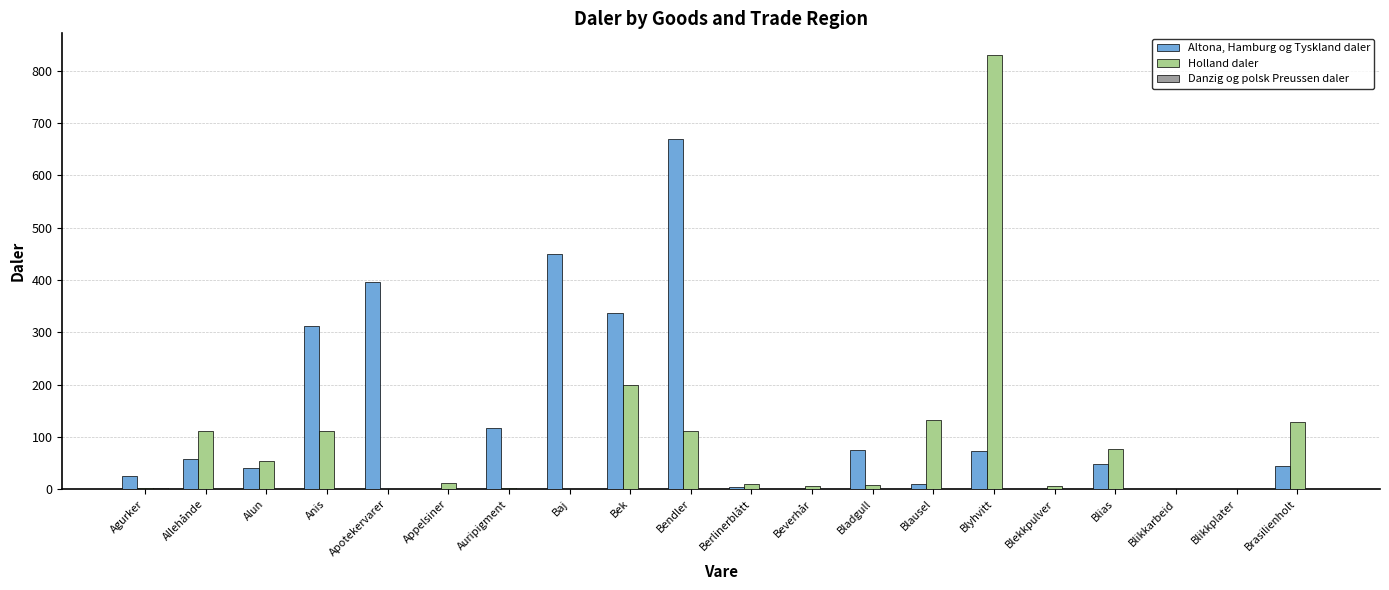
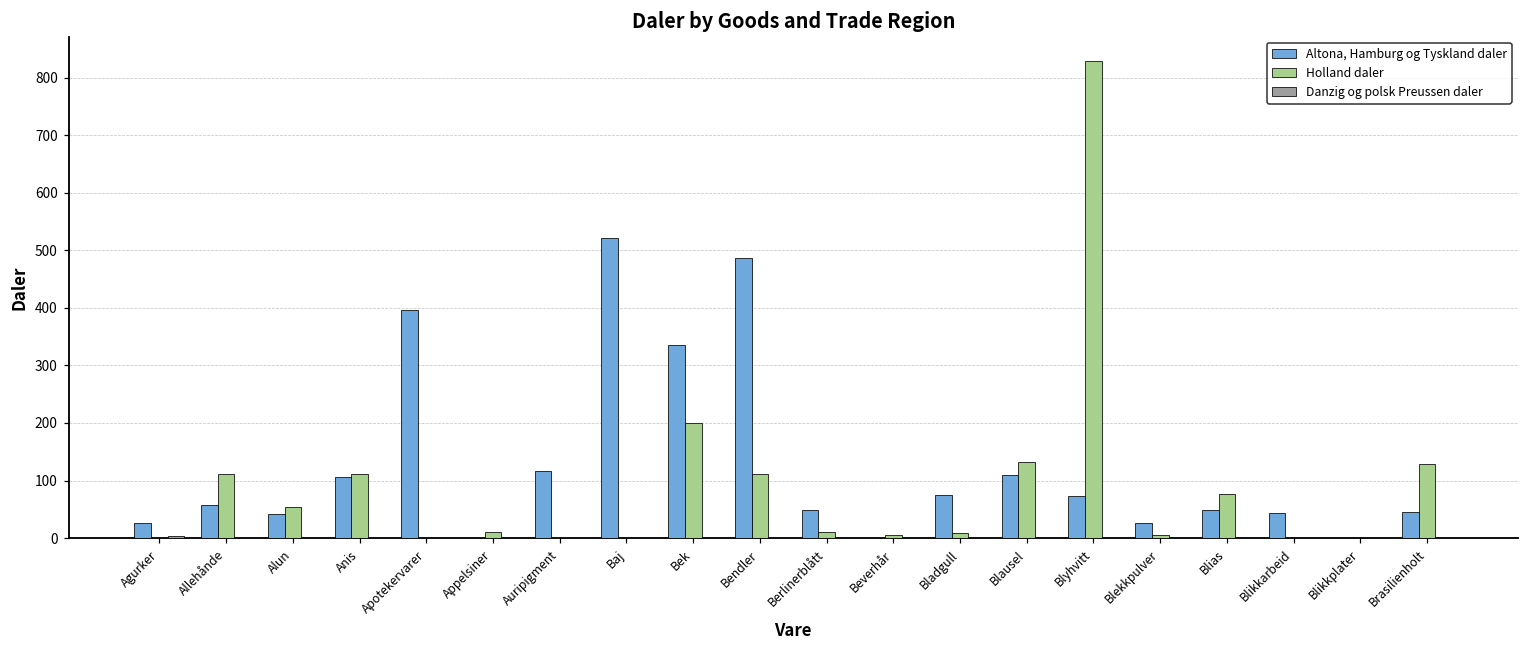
Altona, Hamburg og Tyskland daler, Anis: 310 -> 110
Altona, Hamburg og Tyskland daler, Baj: 450 -> 520
Altona, Hamburg og Tyskland daler, Bendler: 670 -> 490
Altona, Hamburg og Tyskland daler, Berlinerblått: 10 -> 50
Altona, Hamburg og Tyskland daler, Blausel: 10 -> 110
Altona, Hamburg og Tyskland daler, Blekkpulver: 0 -> 30
Altona, Hamburg og Tyskland daler, Blikkarbeid: 0 -> 40
